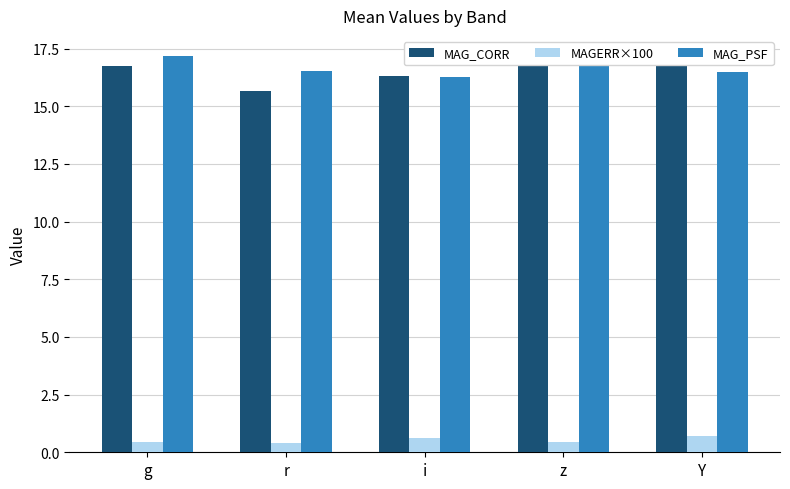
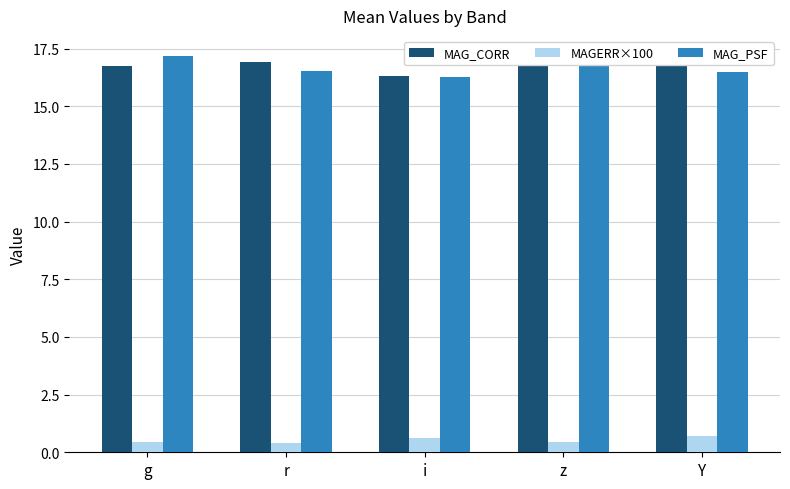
MAG_CORR, r: 15.7 -> 16.9
